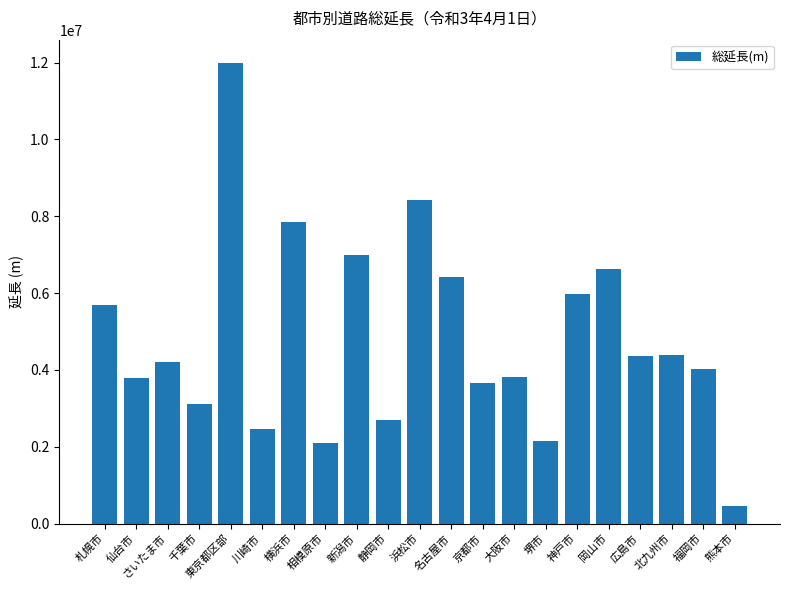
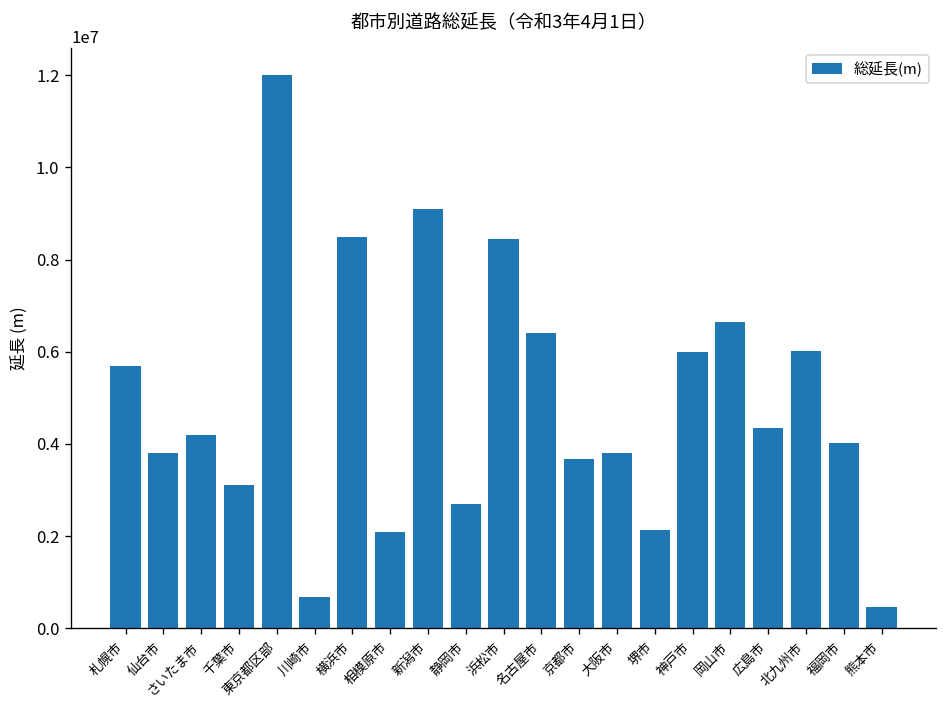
川崎市: 2500000 -> 700000
横浜市: 7900000 -> 8500000
新潟市: 7000000 -> 9100000
北九州市: 4400000 -> 6000000
